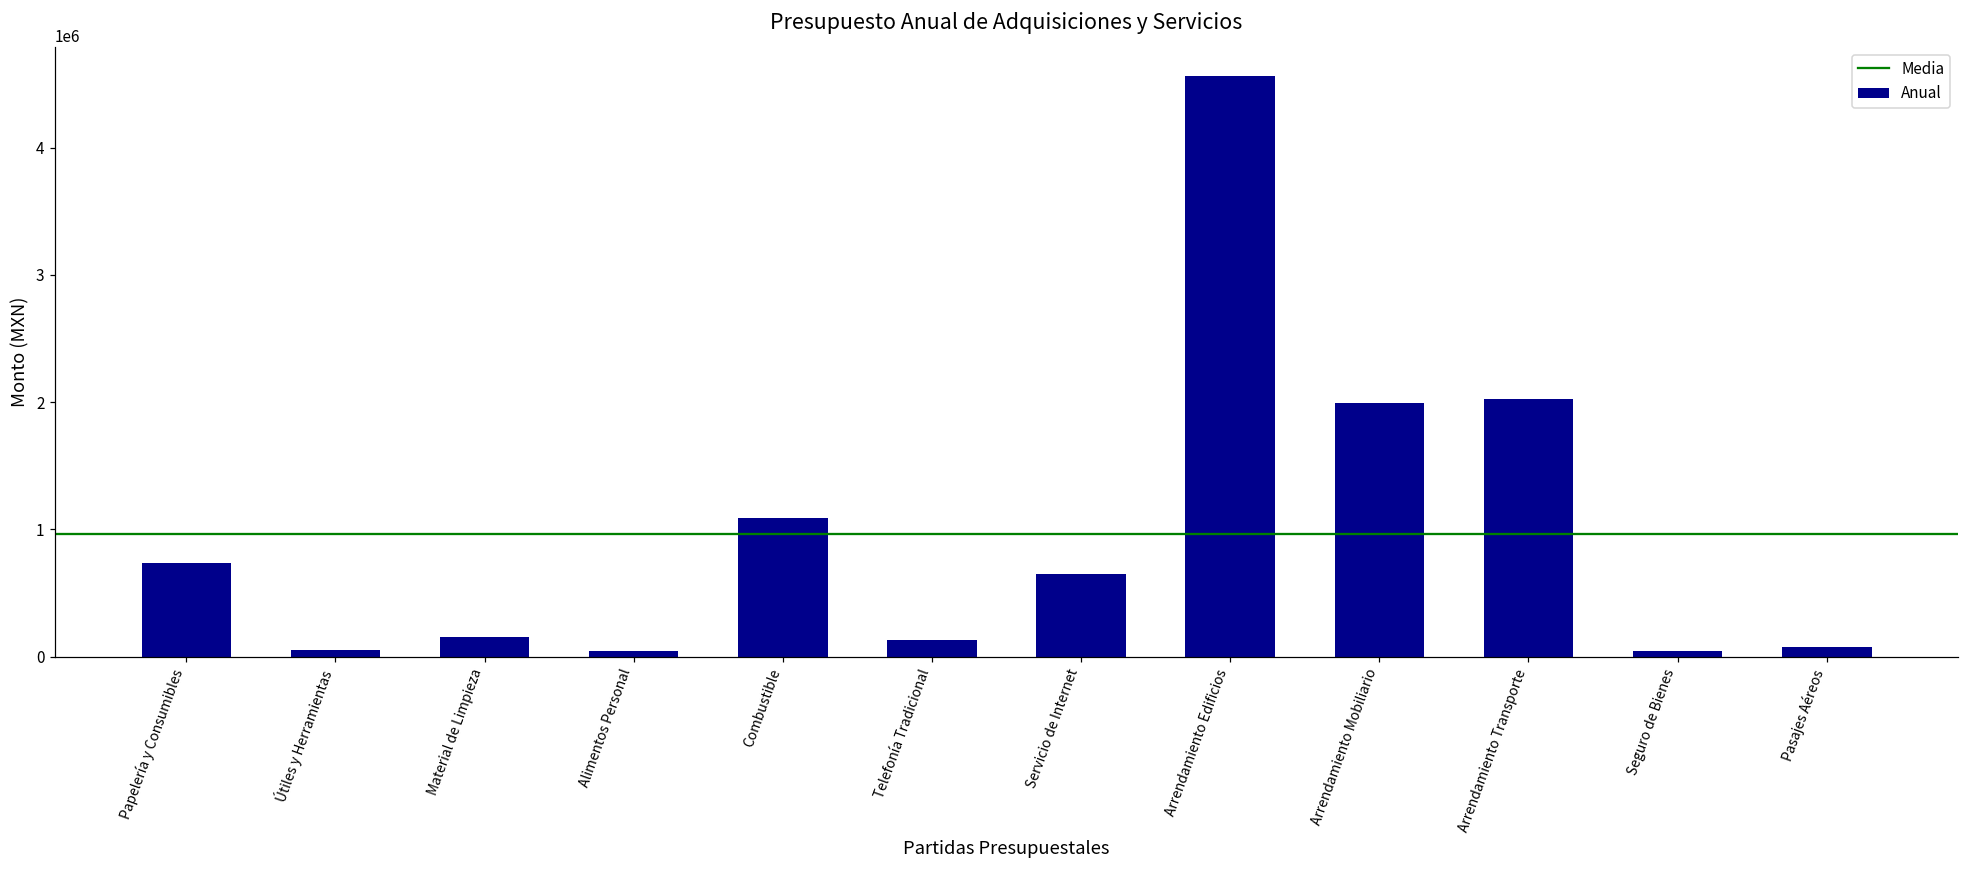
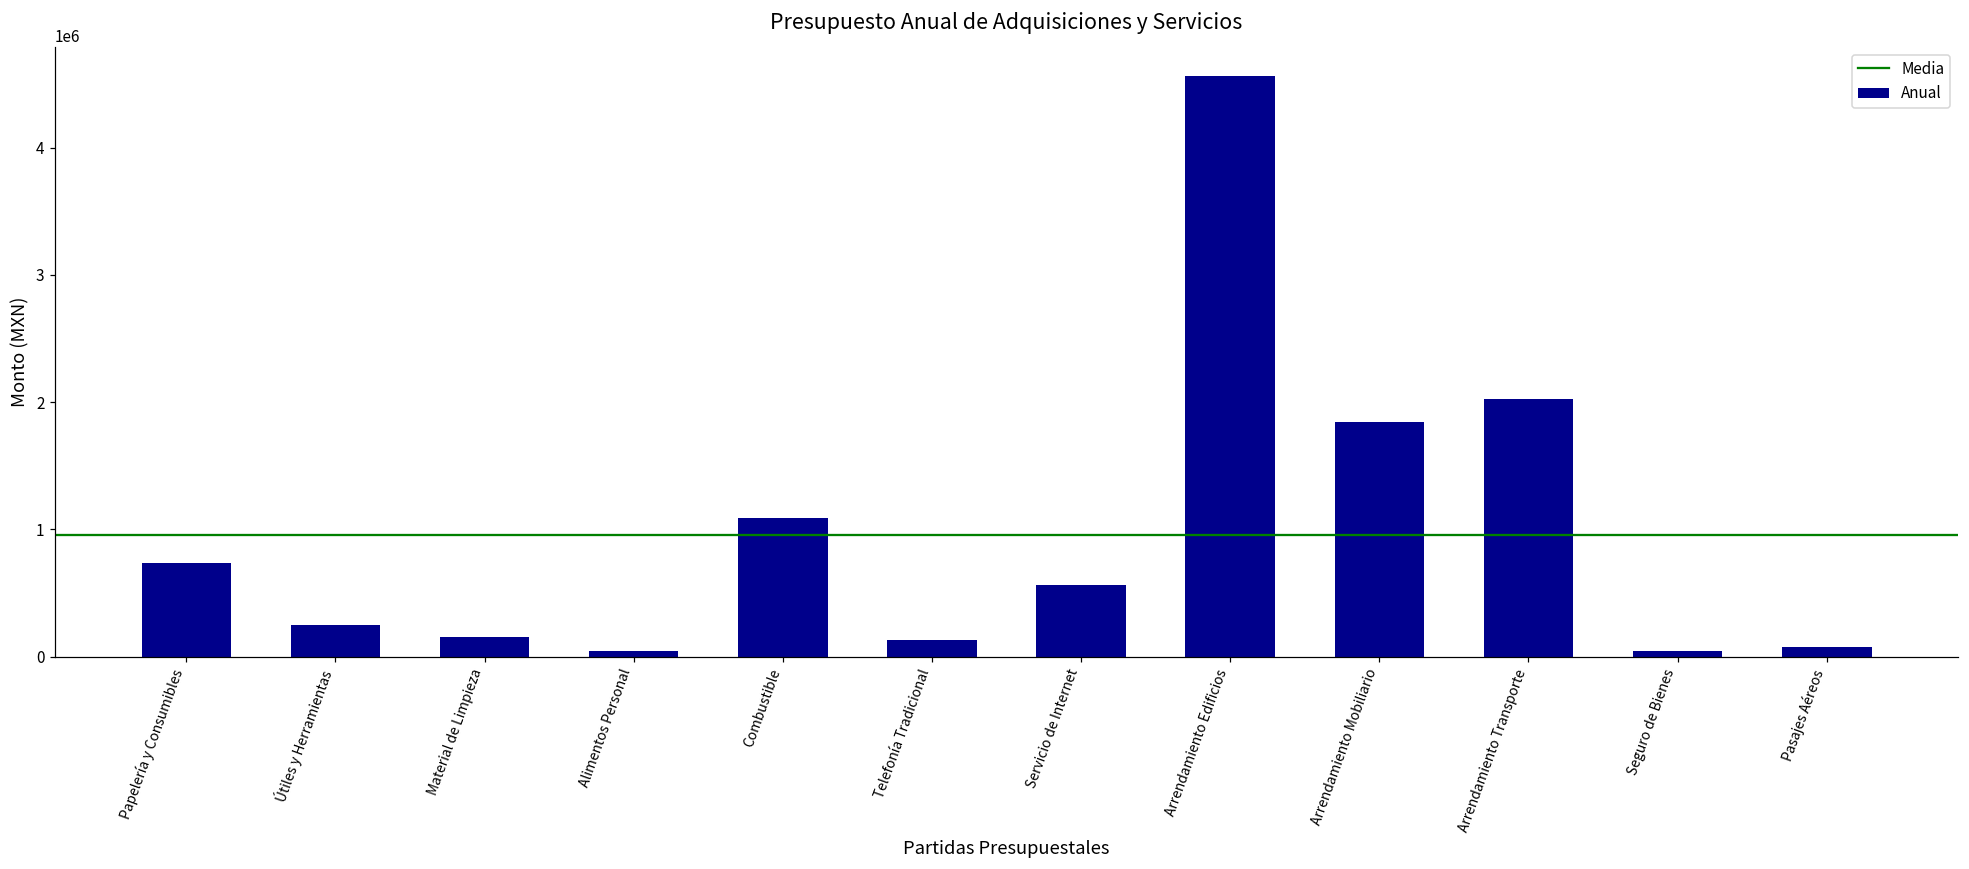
Útiles y Herramientas: 60000 -> 250000
Servicio de Internet: 650000 -> 560000
Arrendamiento Mobiliario: 1990000 -> 1840000
